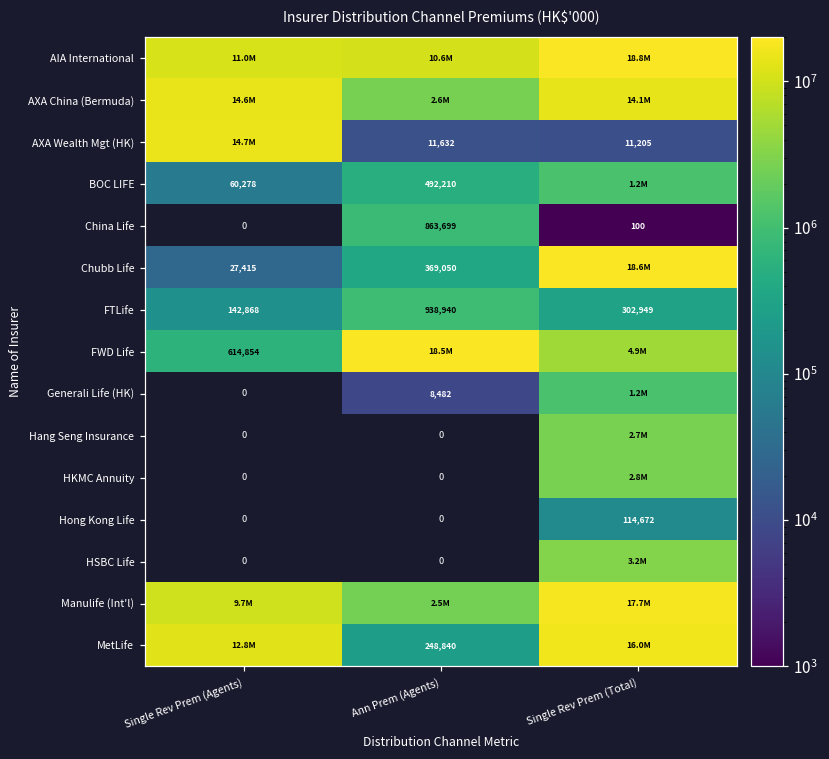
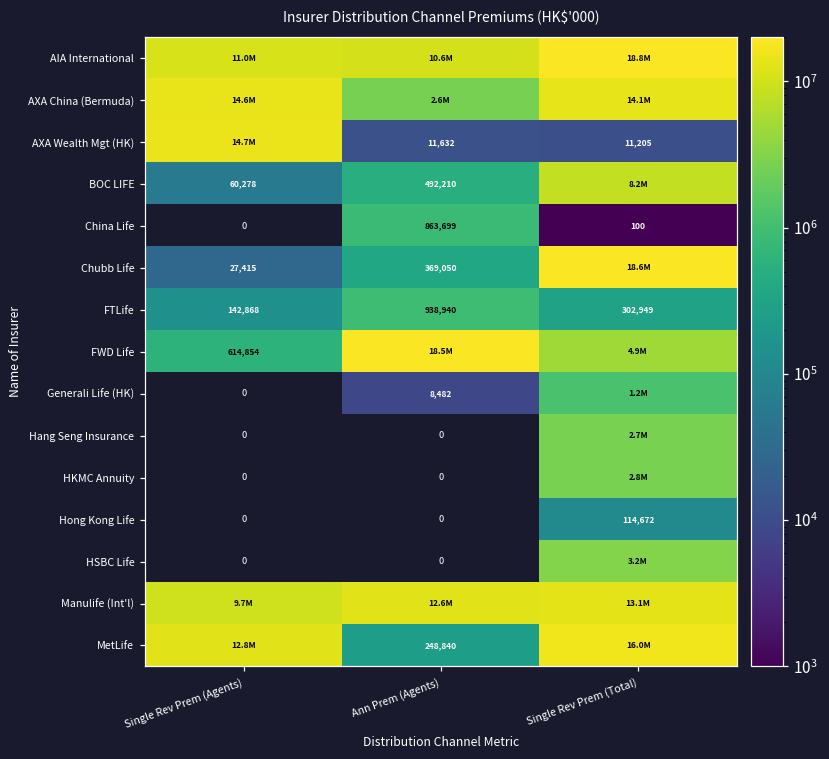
BOC LIFE, Single Rev Prem (Total): 1.2M -> 8.2M
Manulife (Int'l), Ann Prem (Agents): 2.5M -> 12.6M
Manulife (Int'l), Single Rev Prem (Total): 17.7M -> 13.1M
